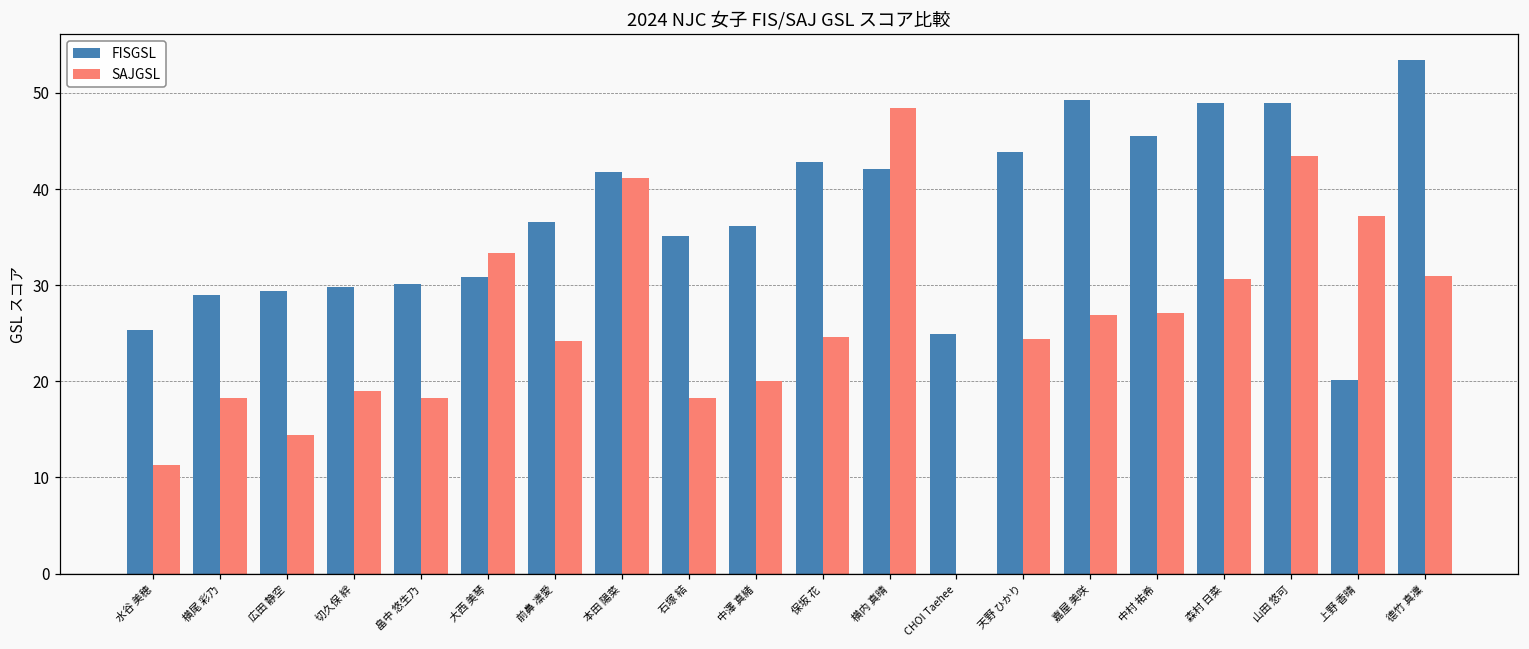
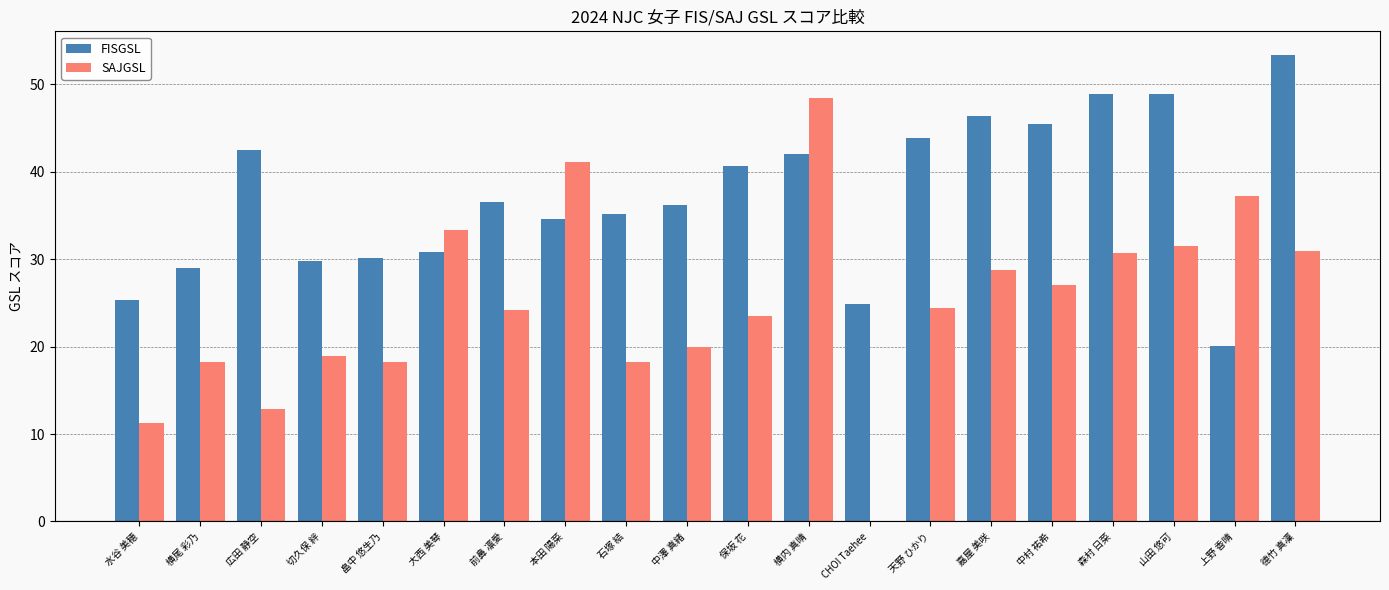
FISGSL, 広田 静空: 29 -> 43
SAJGSL, 広田 静空: 14 -> 13
FISGSL, 本田 陽菜: 42 -> 35
FISGSL, 保坂 花: 43 -> 41
SAJGSL, 保坂 花: 25 -> 23
FISGSL, 嘉屋 美咲: 49 -> 46
SAJGSL, 嘉屋 美咲: 27 -> 29
SAJGSL, 山田 悠可: 43 -> 31
